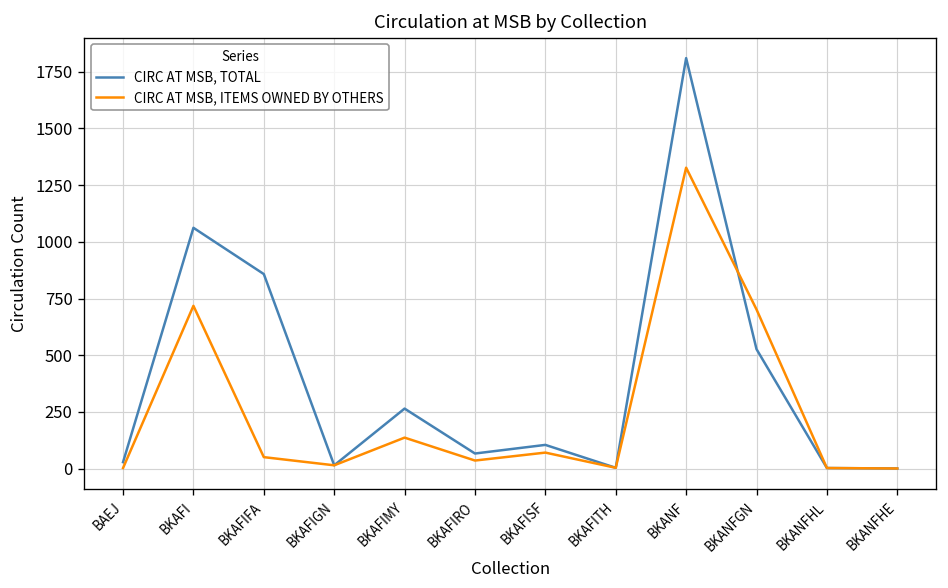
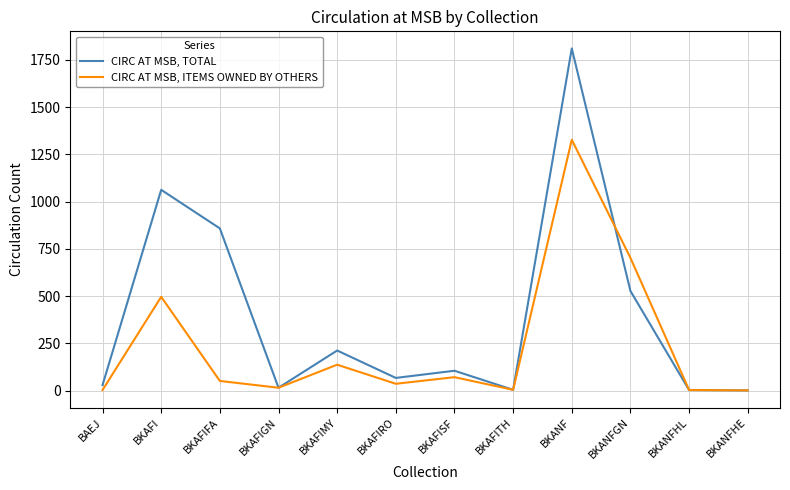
CIRC AT MSB, ITEMS OWNED BY OTHERS, BKAFI: 720 -> 500
CIRC AT MSB, TOTAL, BKAFIMY: 270 -> 210
